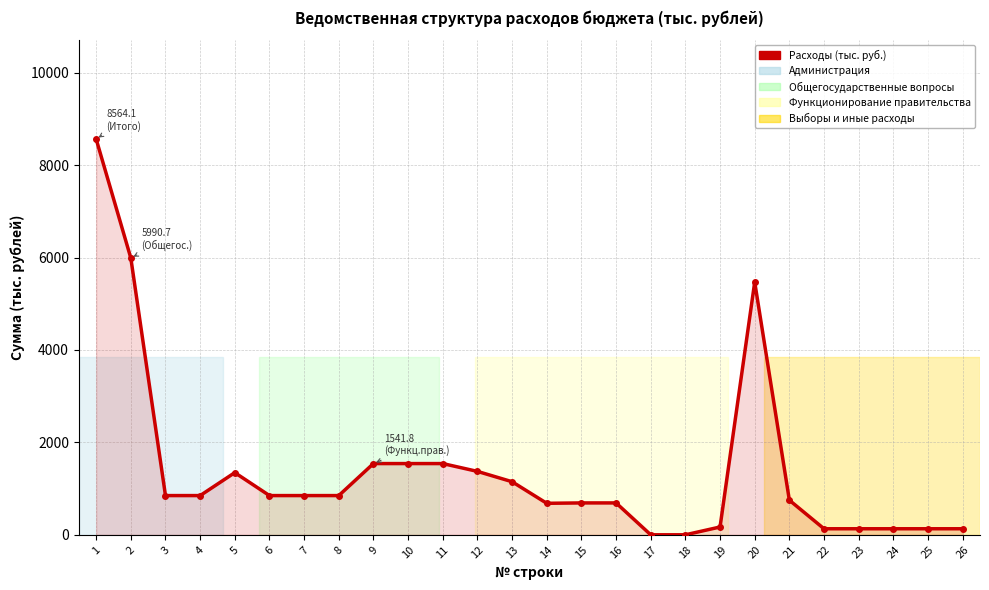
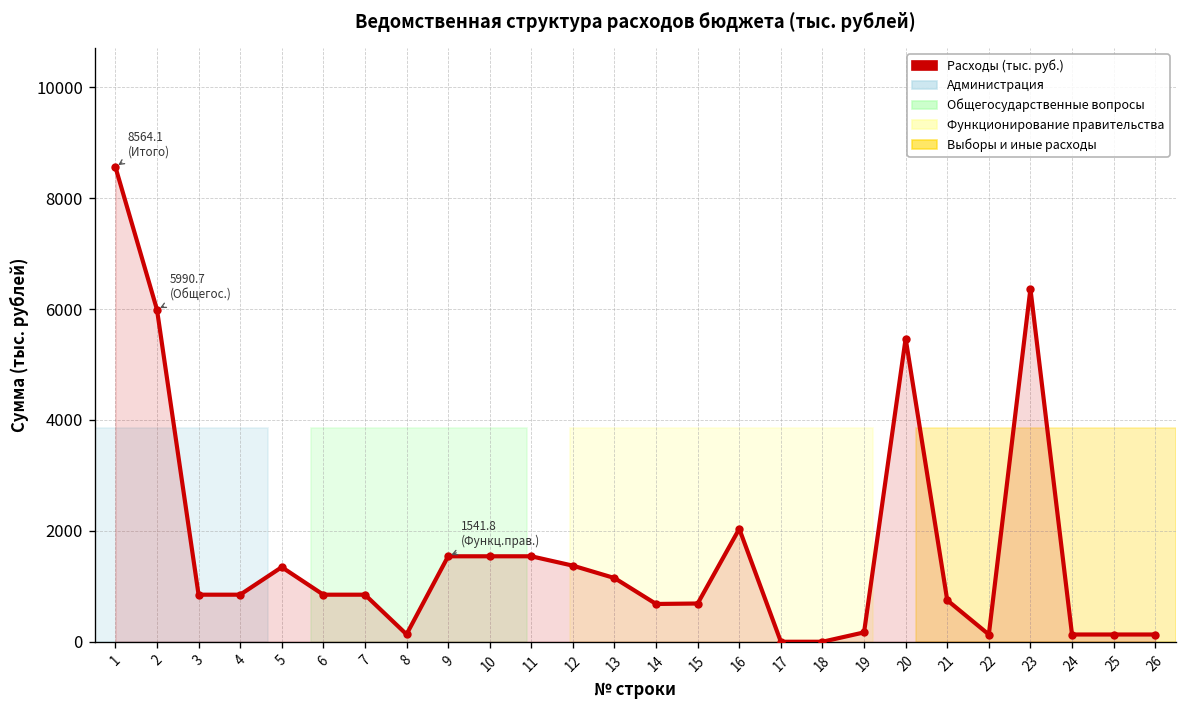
8: 800 -> 100
16: 700 -> 2000
23: 100 -> 6400
